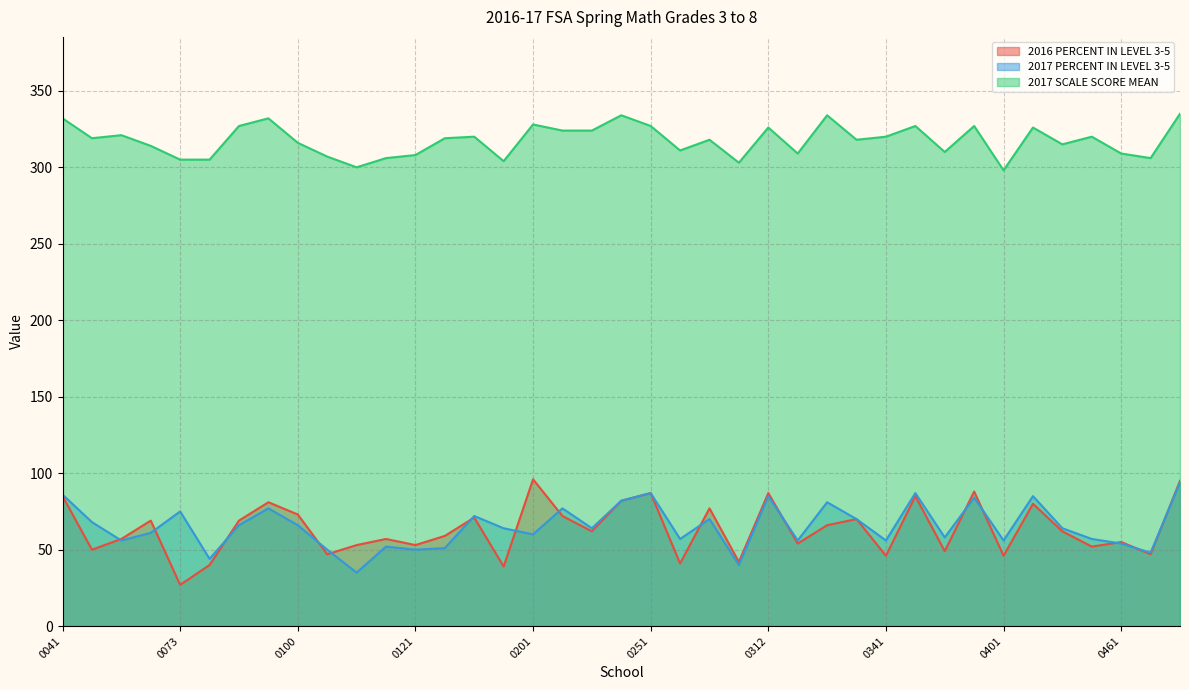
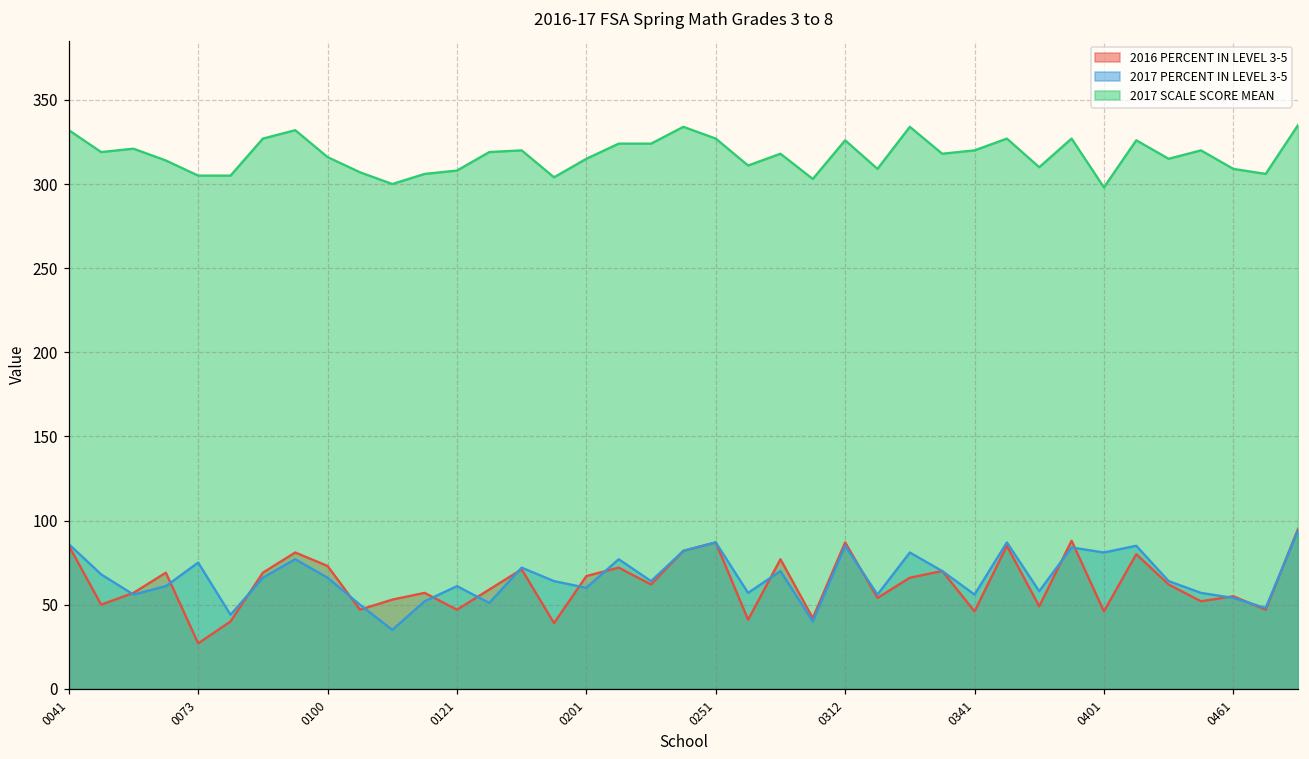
2016 PERCENT IN LEVEL 3-5, 0121: 53 -> 47
2017 PERCENT IN LEVEL 3-5, 0121: 50 -> 61
2016 PERCENT IN LEVEL 3-5, 0201: 96 -> 67
2017 SCALE SCORE MEAN, 0201: 328 -> 315
2017 PERCENT IN LEVEL 3-5, 0401: 56 -> 81
